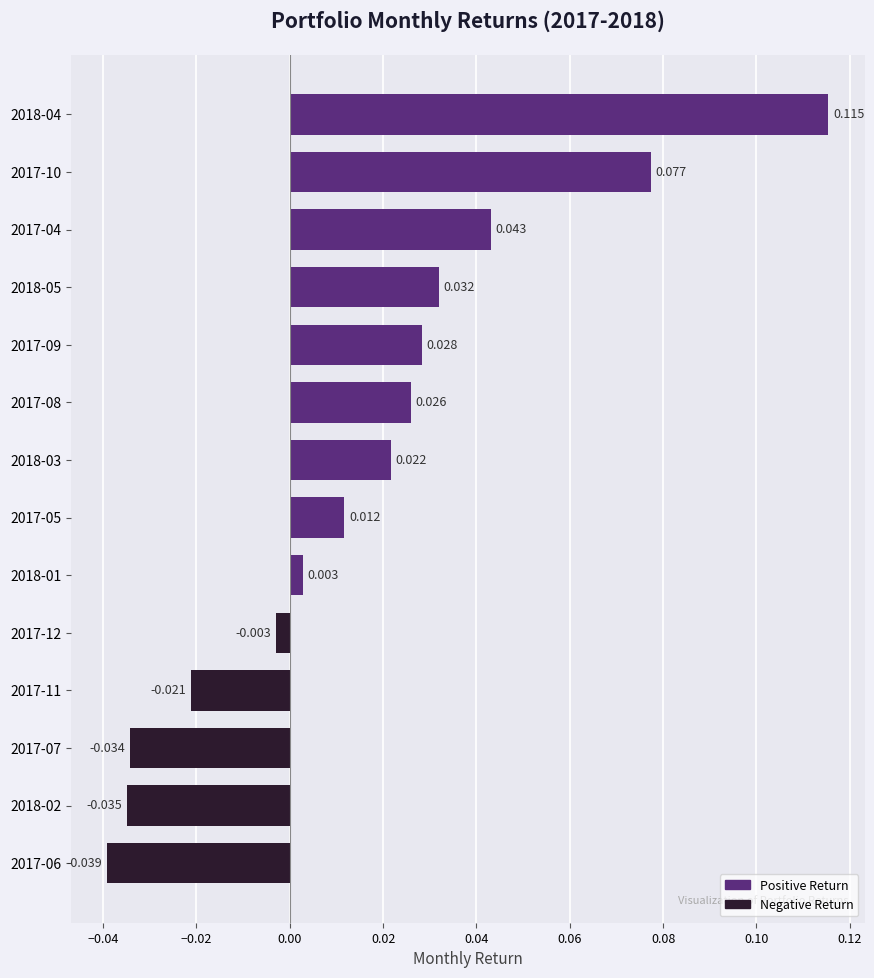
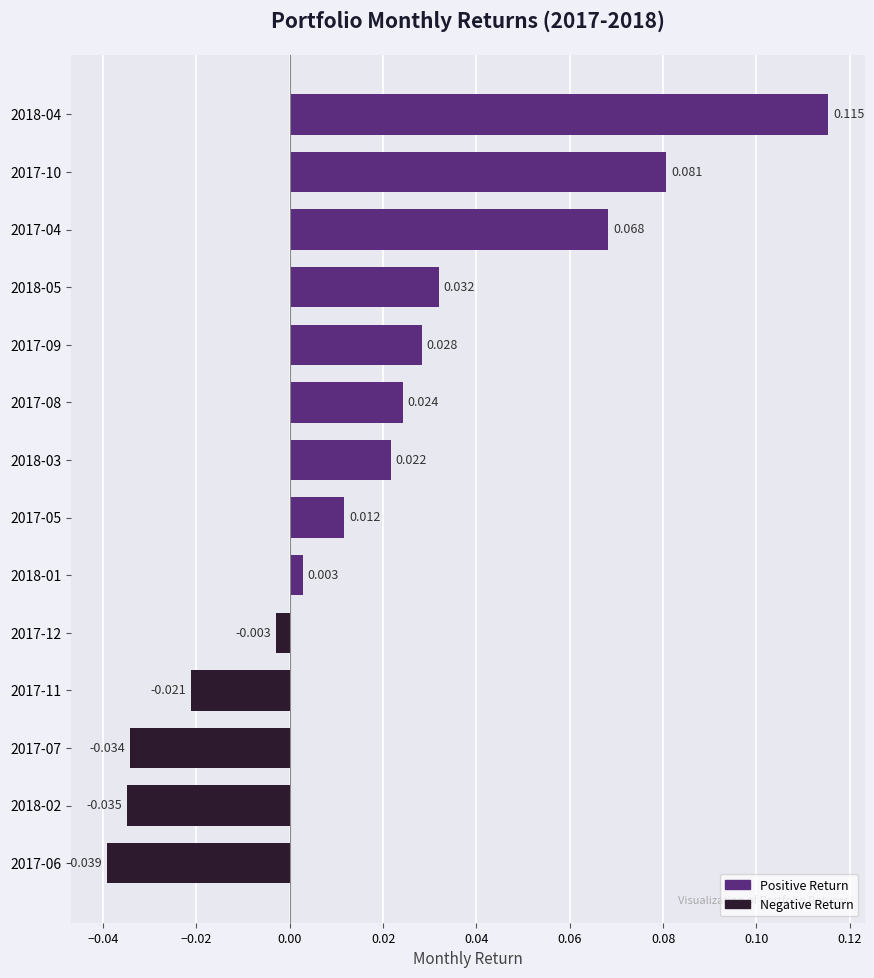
2017-10: 0.077 -> 0.081
2017-04: 0.043 -> 0.068
2017-08: 0.026 -> 0.024
